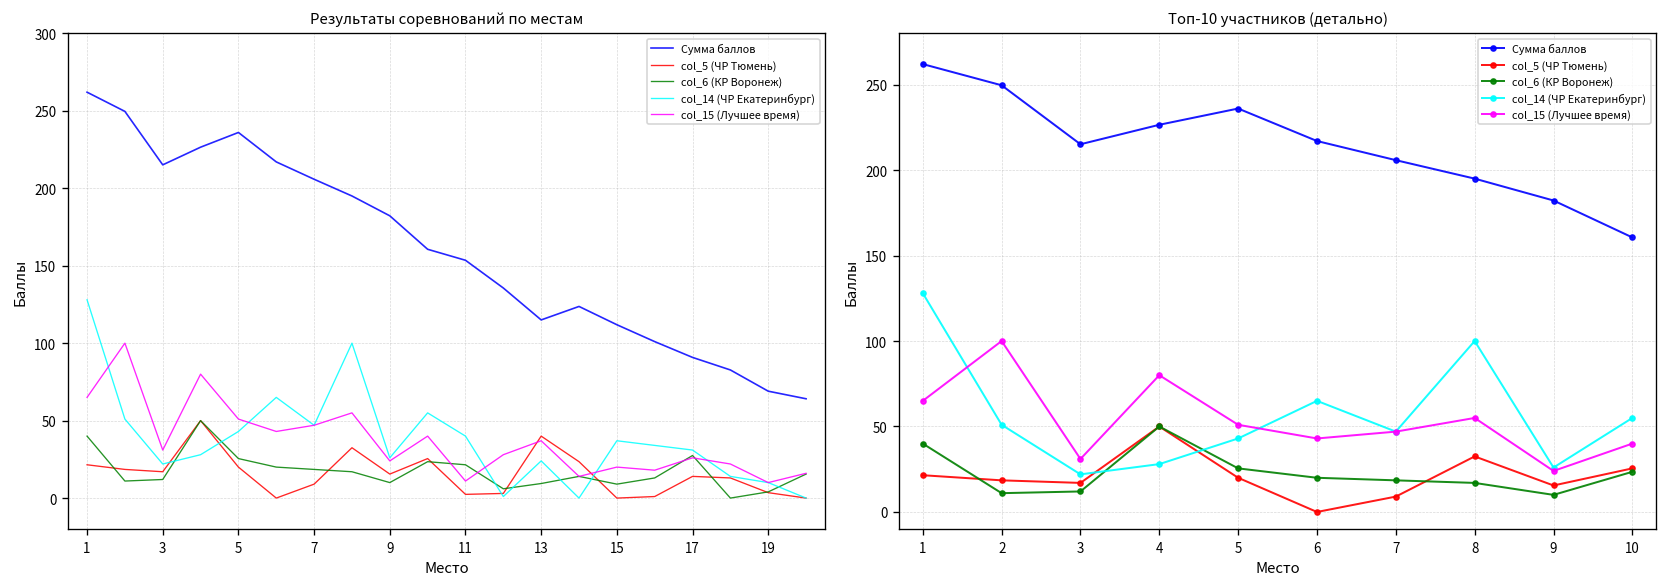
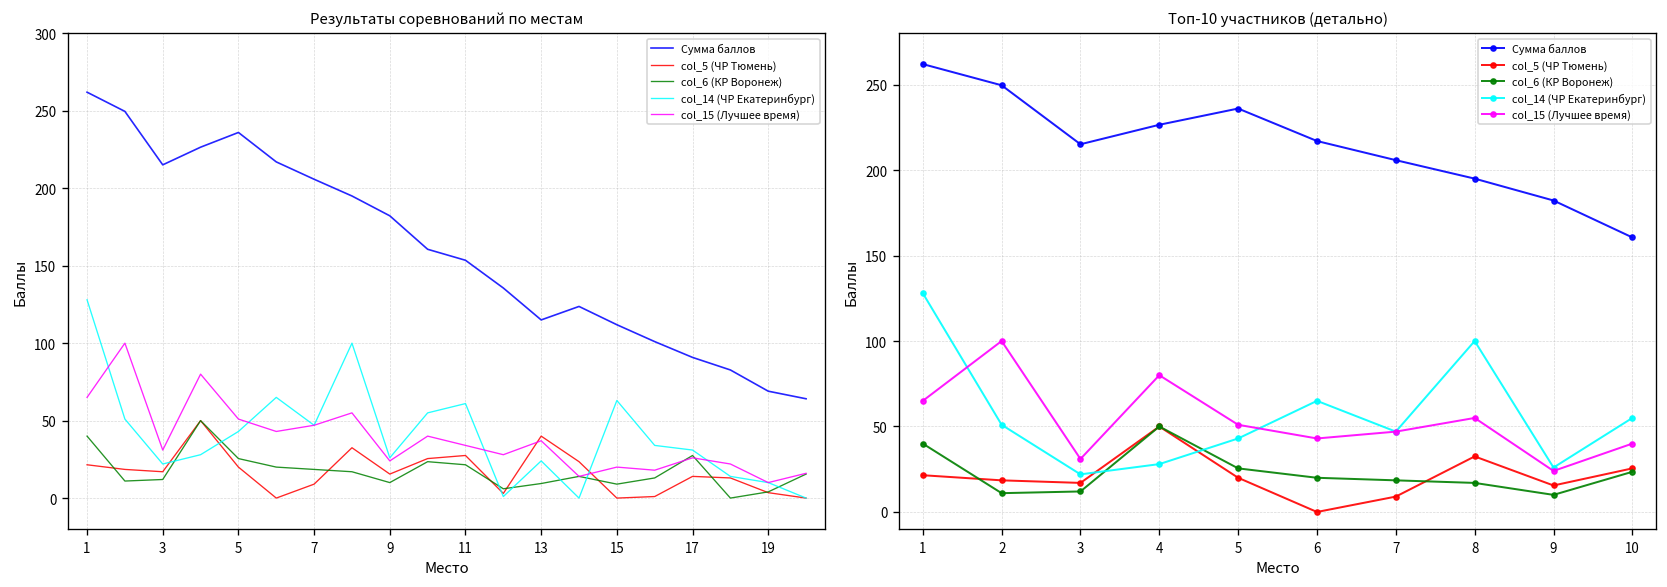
Результаты соревнований по местам, col_5 (ЧР Тюмень), 11: 2 -> 28
Результаты соревнований по местам, col_14 (ЧР Екатеринбург), 11: 40 -> 61
Результаты соревнований по местам, col_15 (Лучшее время), 11: 11 -> 34
Результаты соревнований по местам, col_14 (ЧР Екатеринбург), 15: 37 -> 63
